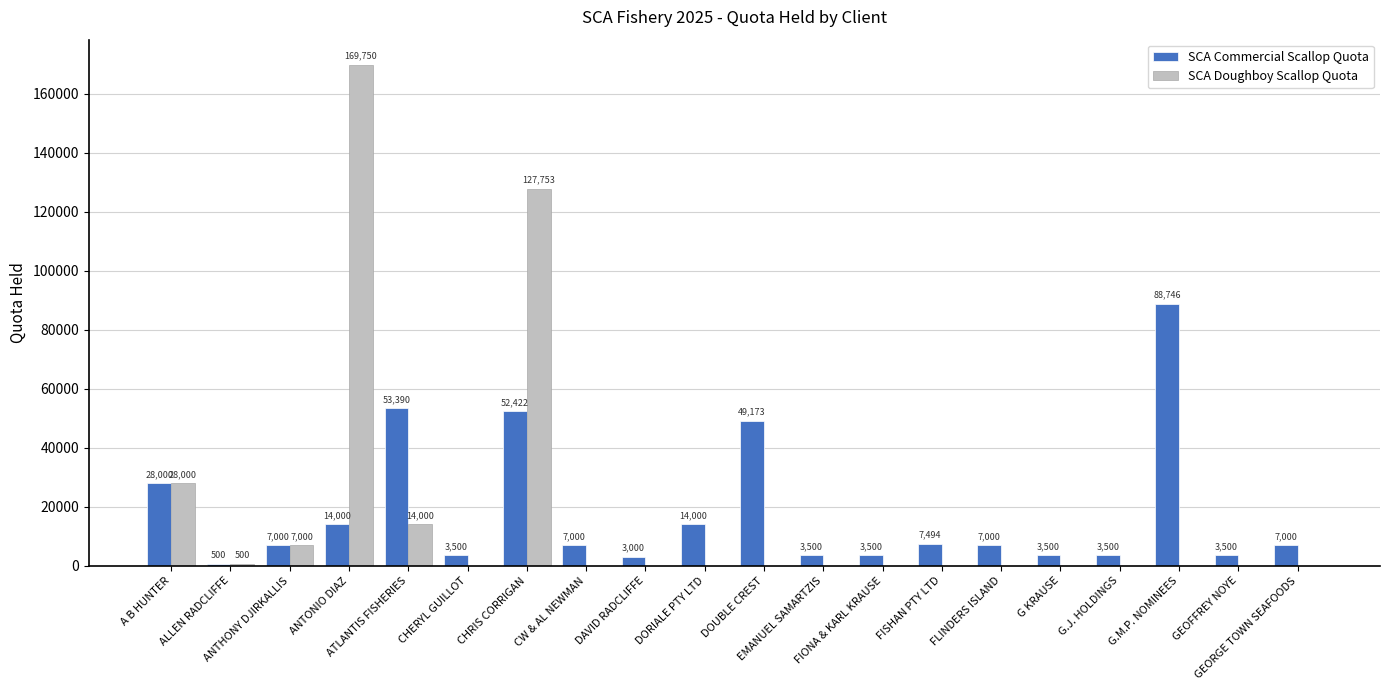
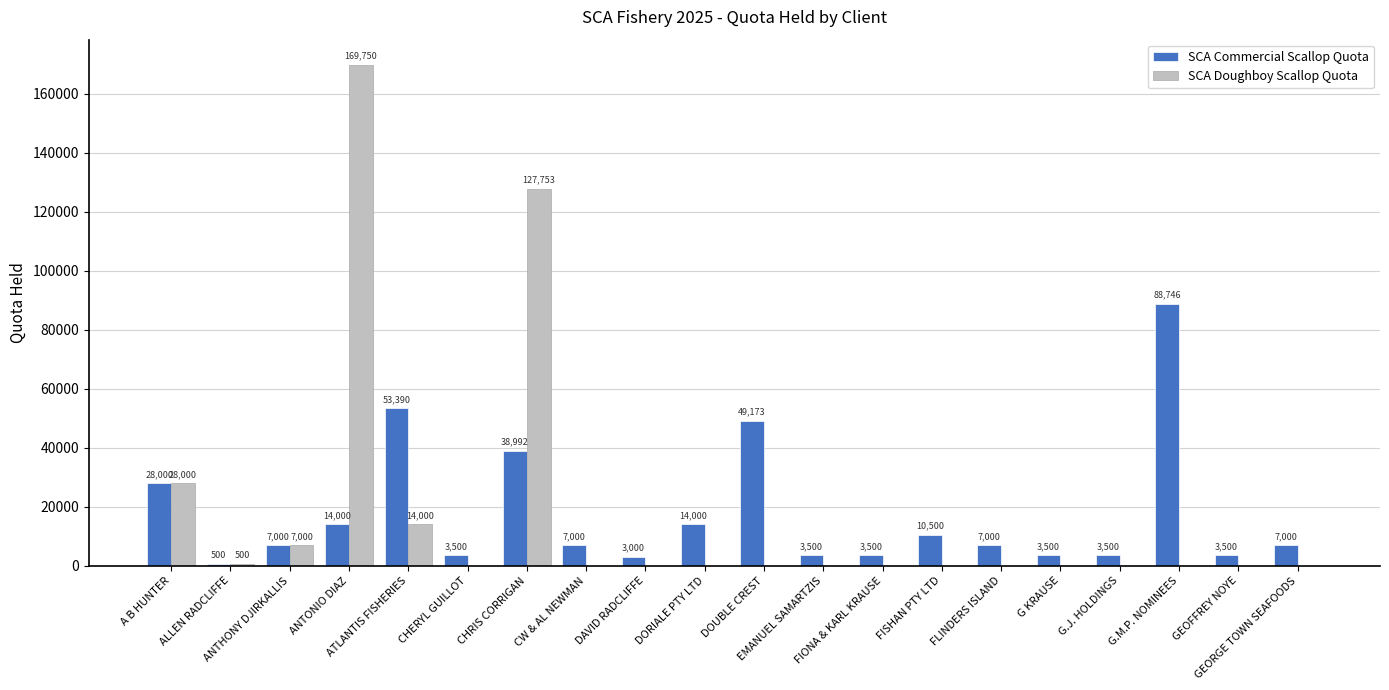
SCA Commercial Scallop Quota, CHRIS CORRIGAN: 52,422 -> 38,992
SCA Commercial Scallop Quota, FISHAN PTY LTD: 7,494 -> 10,500
